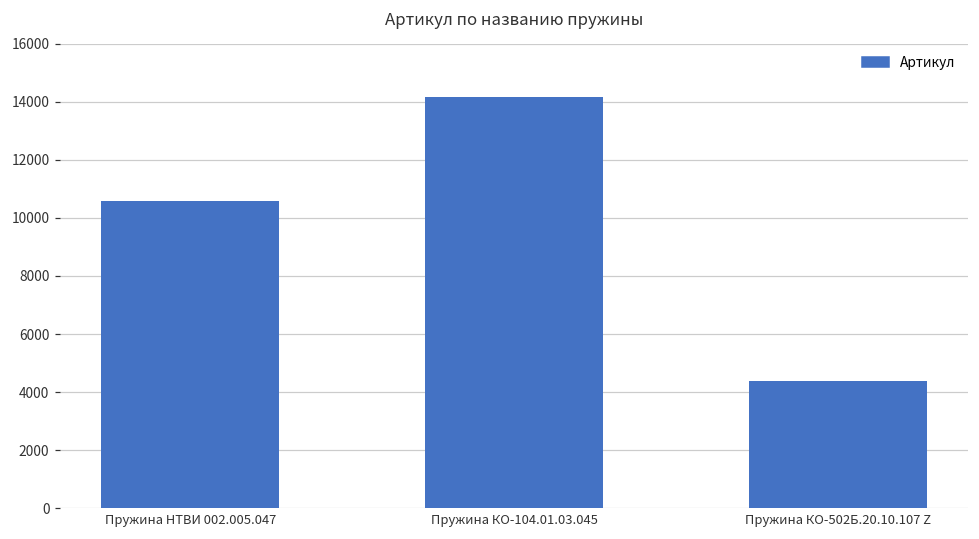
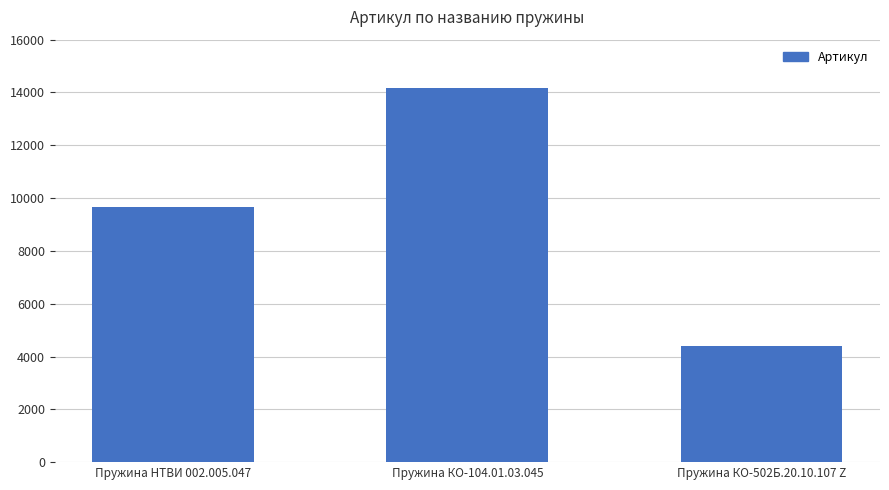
Пружина НТВИ 002.005.047: 10600 -> 9700
